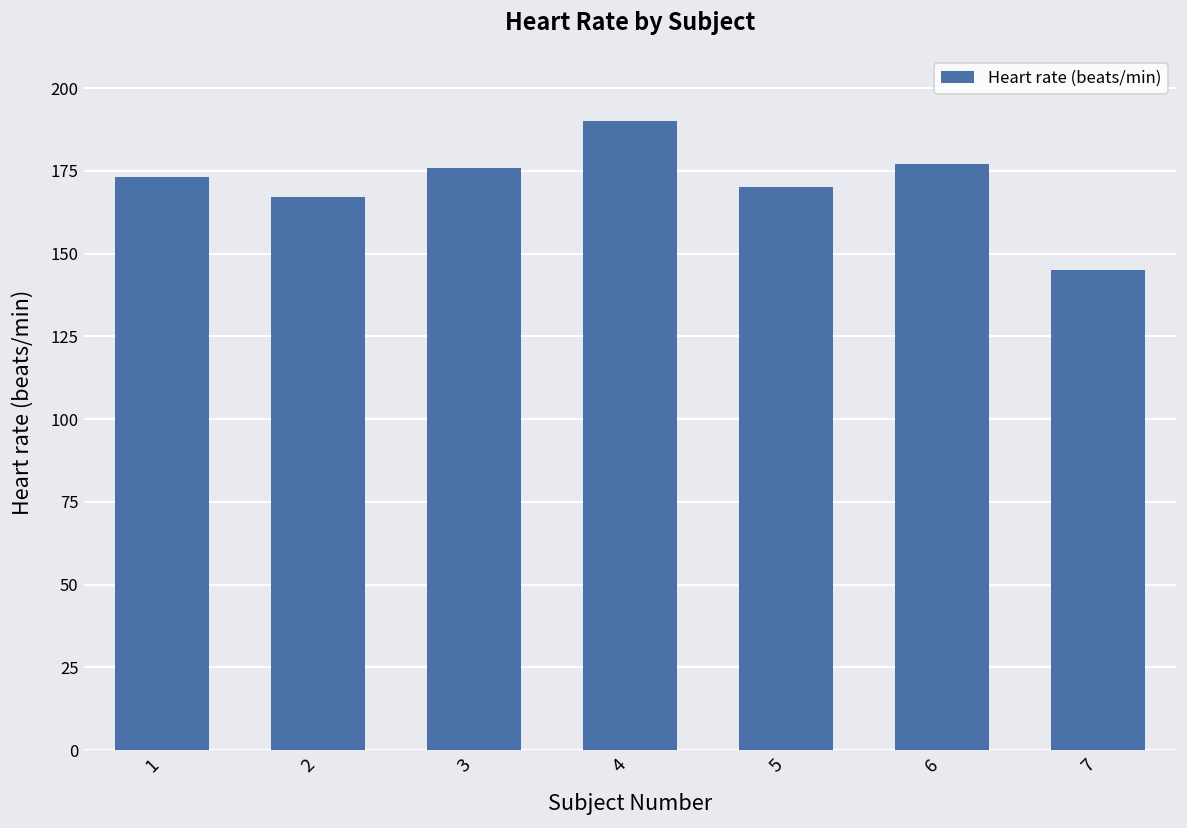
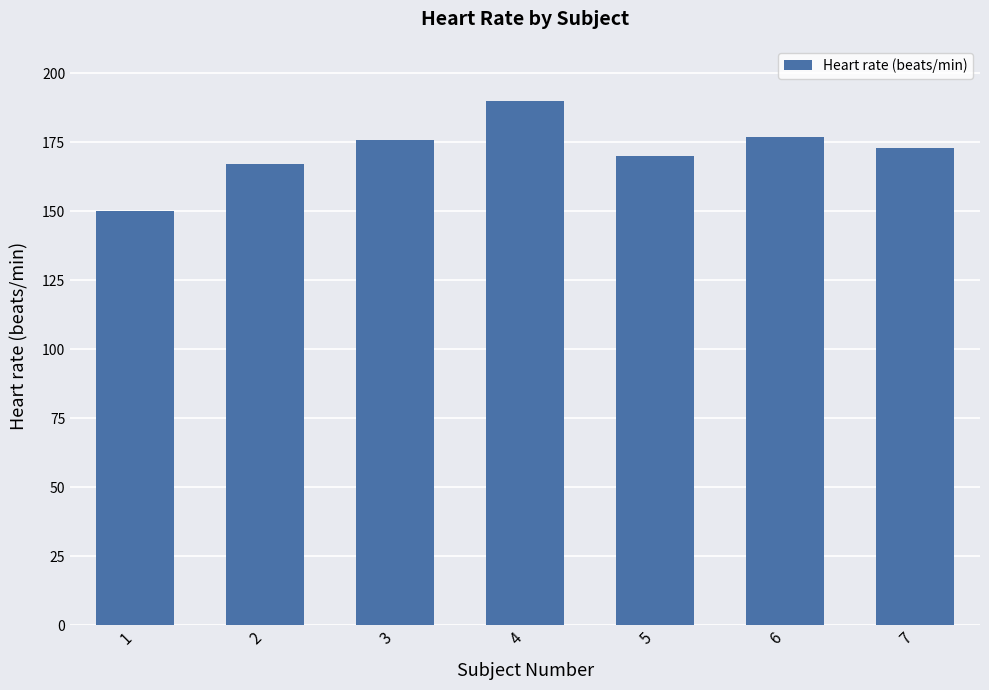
1: 173 -> 150
7: 145 -> 173
